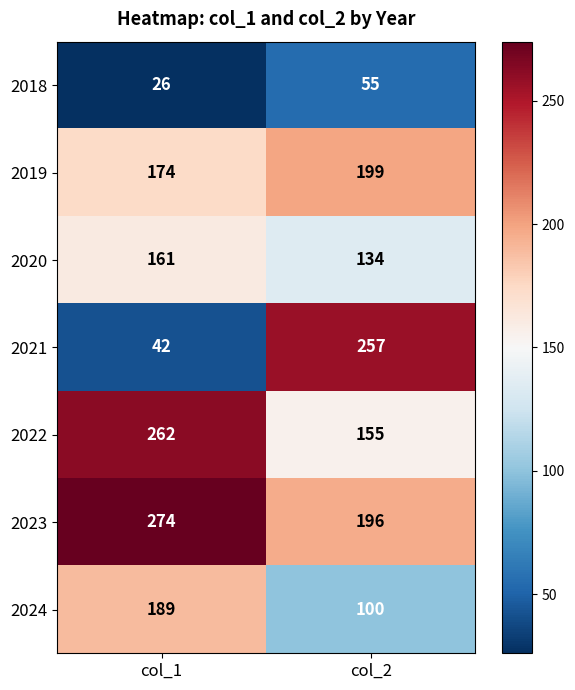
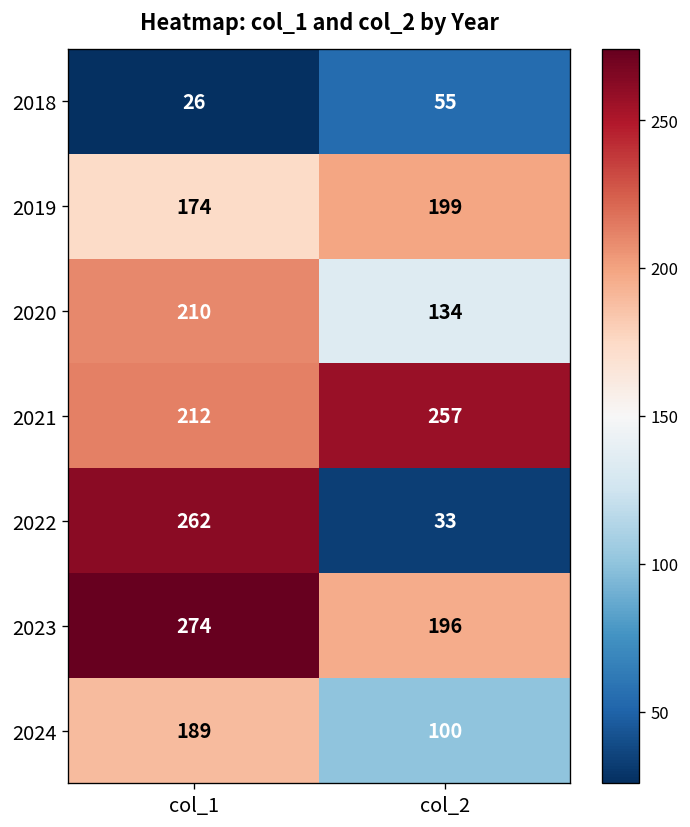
2020, col_1: 161 -> 210
2021, col_1: 42 -> 212
2022, col_2: 155 -> 33
